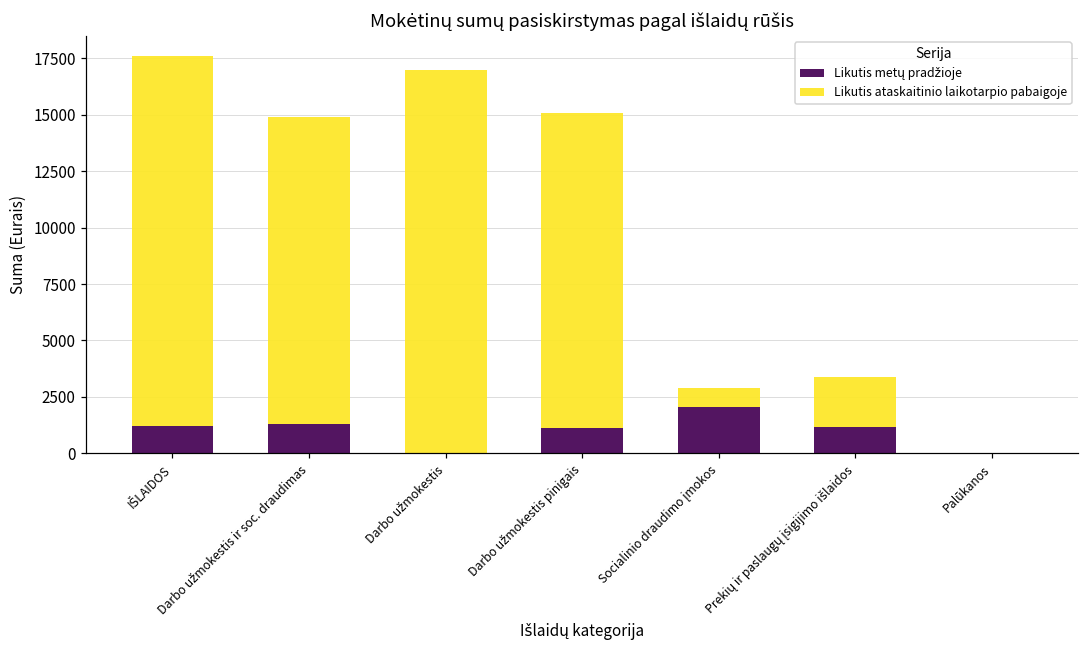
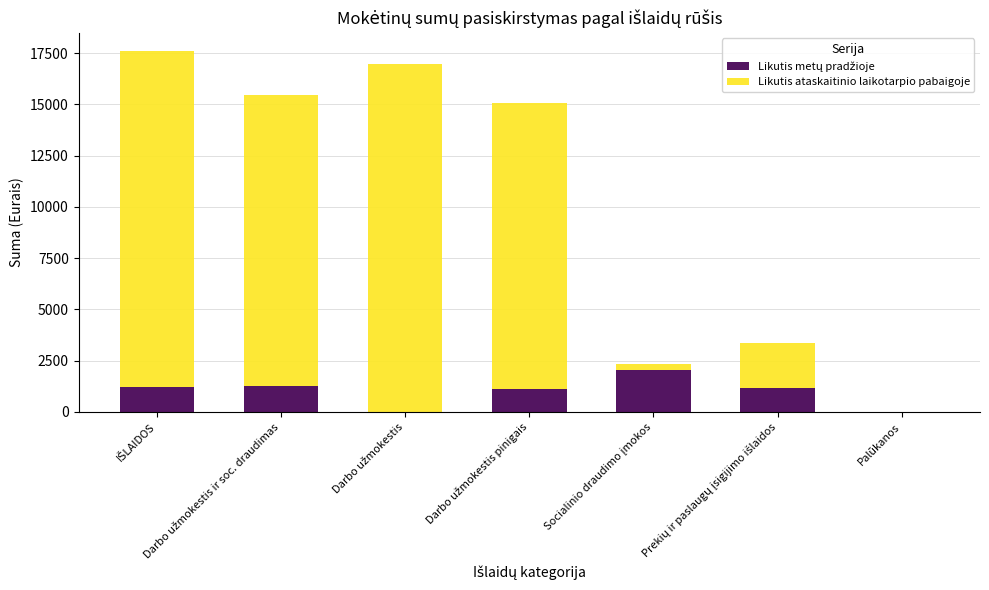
Likutis ataskaitinio laikotarpio pabaigoje, Darbo užmokestis ir soc. draudimas: 13600 -> 14200
Likutis ataskaitinio laikotarpio pabaigoje, Socialinio draudimo įmokos: 800 -> 300
